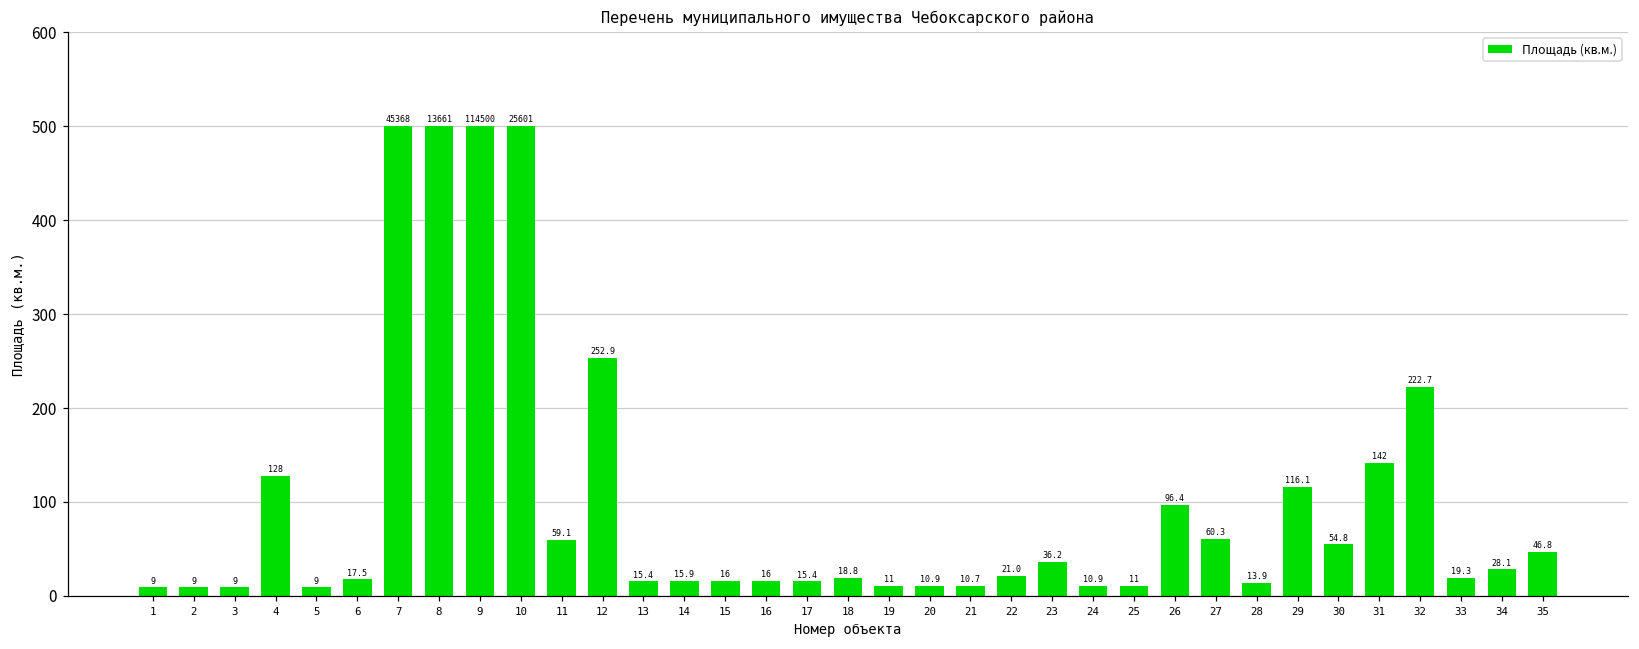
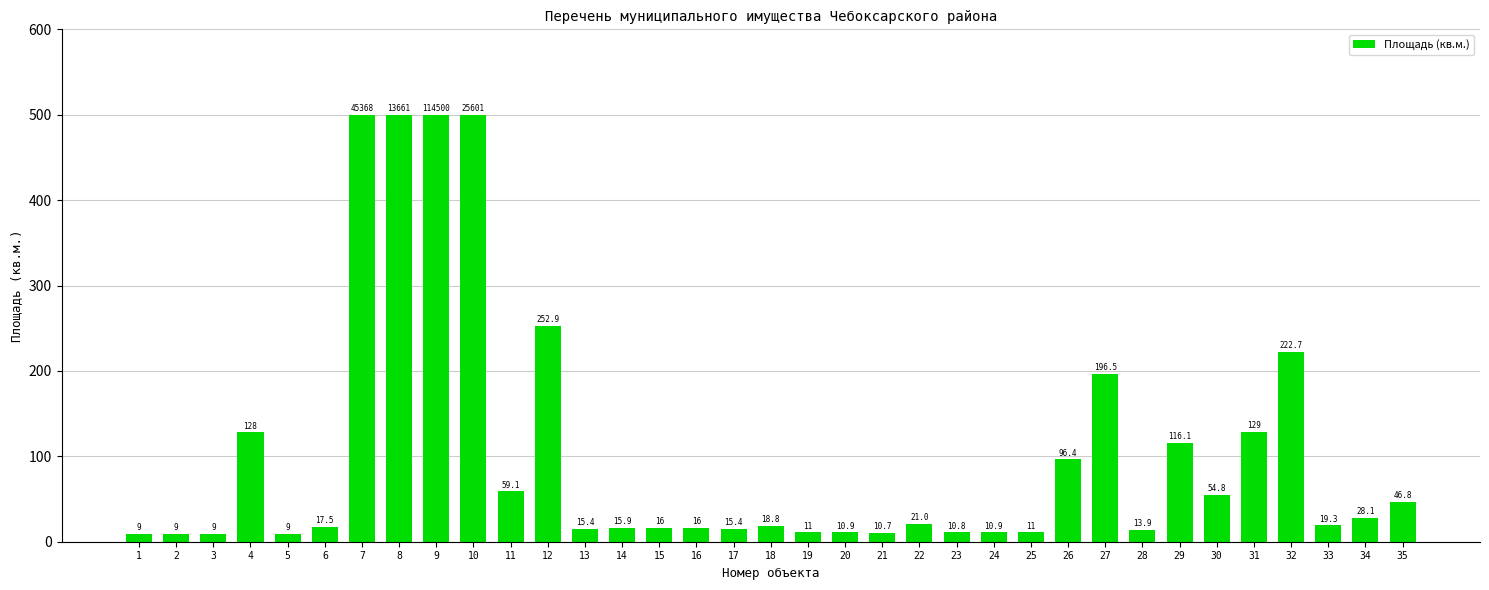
23: 36.2 -> 10.8
27: 60.3 -> 196.5
31: 142 -> 129
